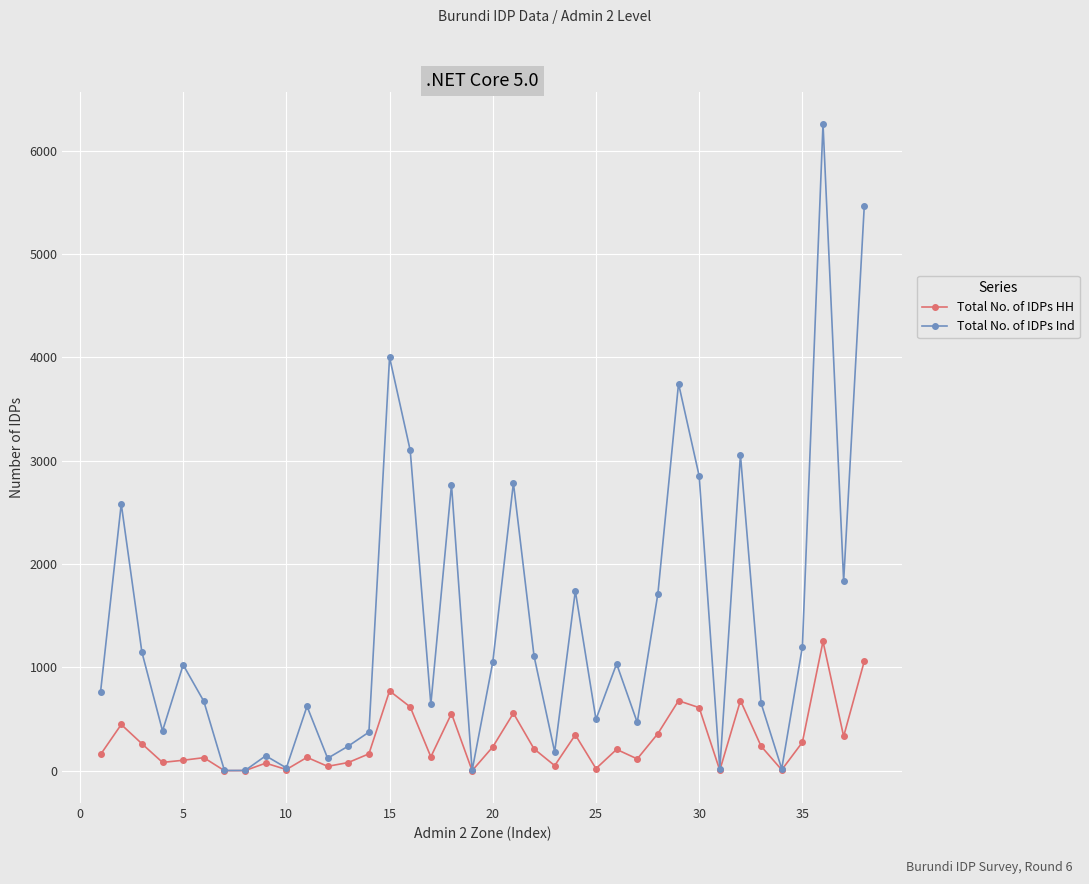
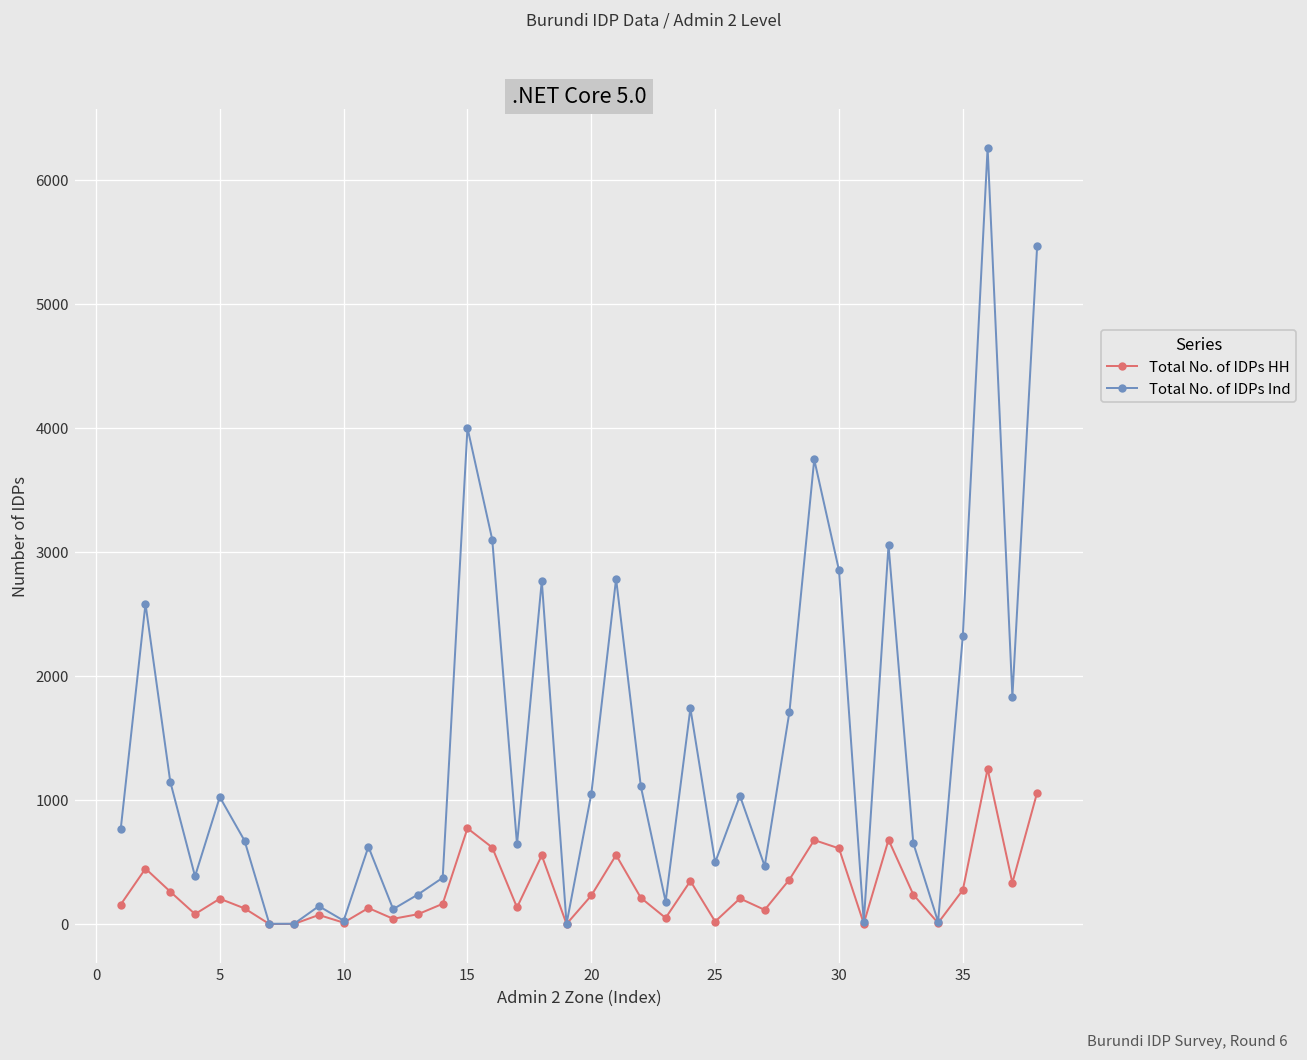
Total No. of IDPs HH, 5: 100 -> 210
Total No. of IDPs Ind, 35: 1200 -> 2330
